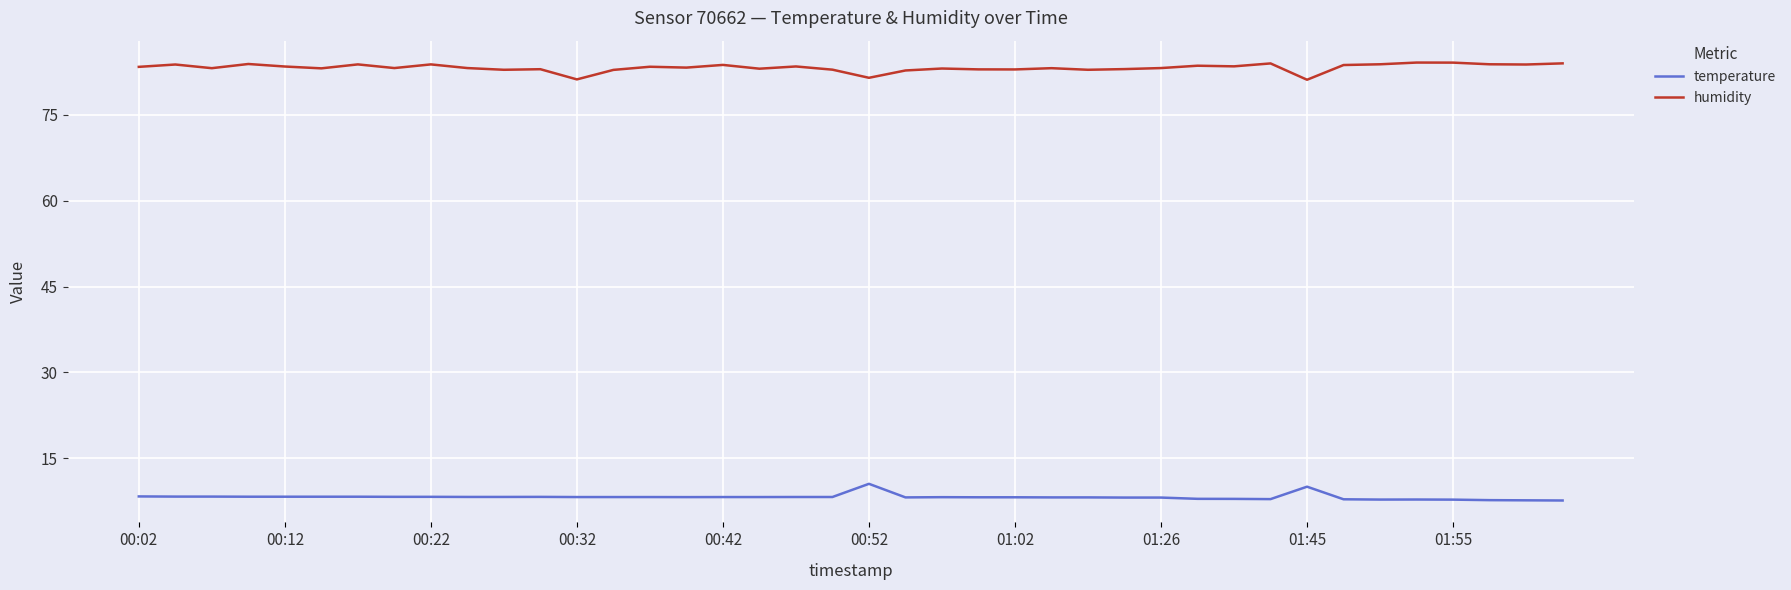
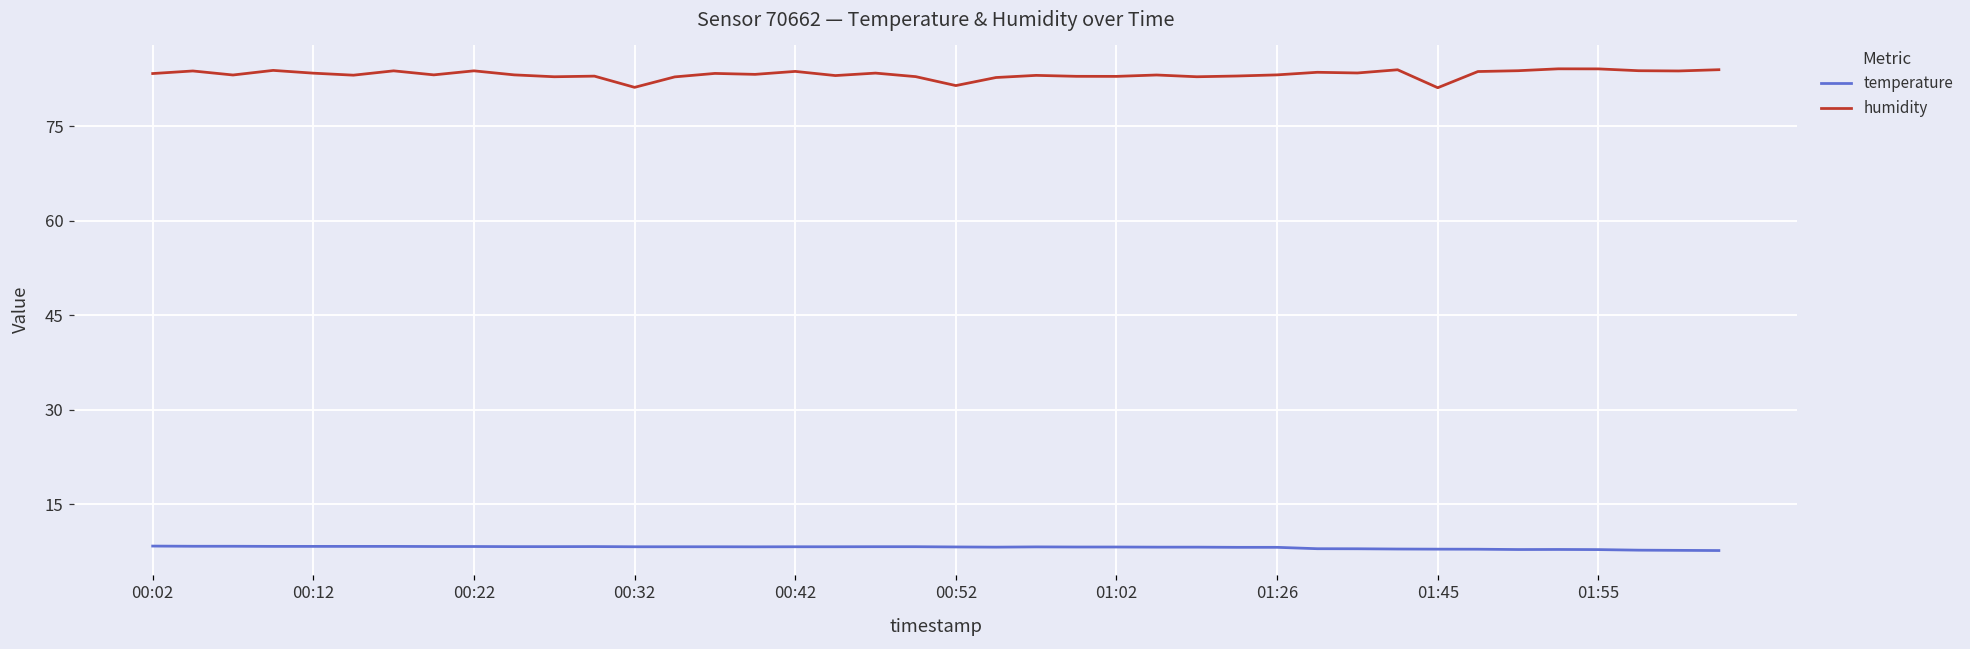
temperature, 00:52: 11 -> 8
temperature, 01:45: 10 -> 8
